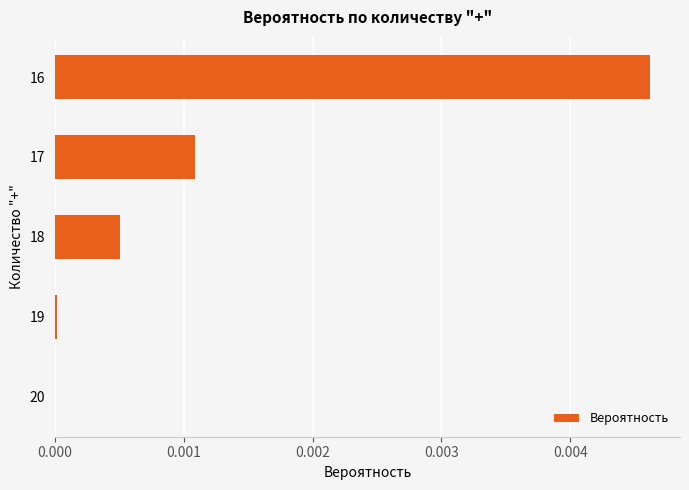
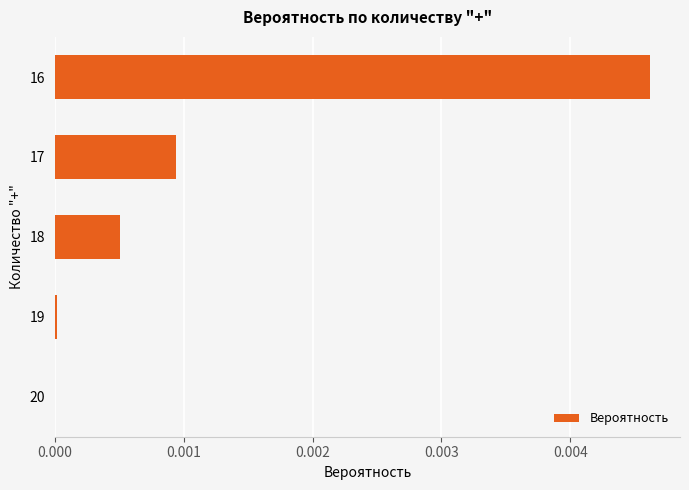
17: 0.00109 -> 0.00094
